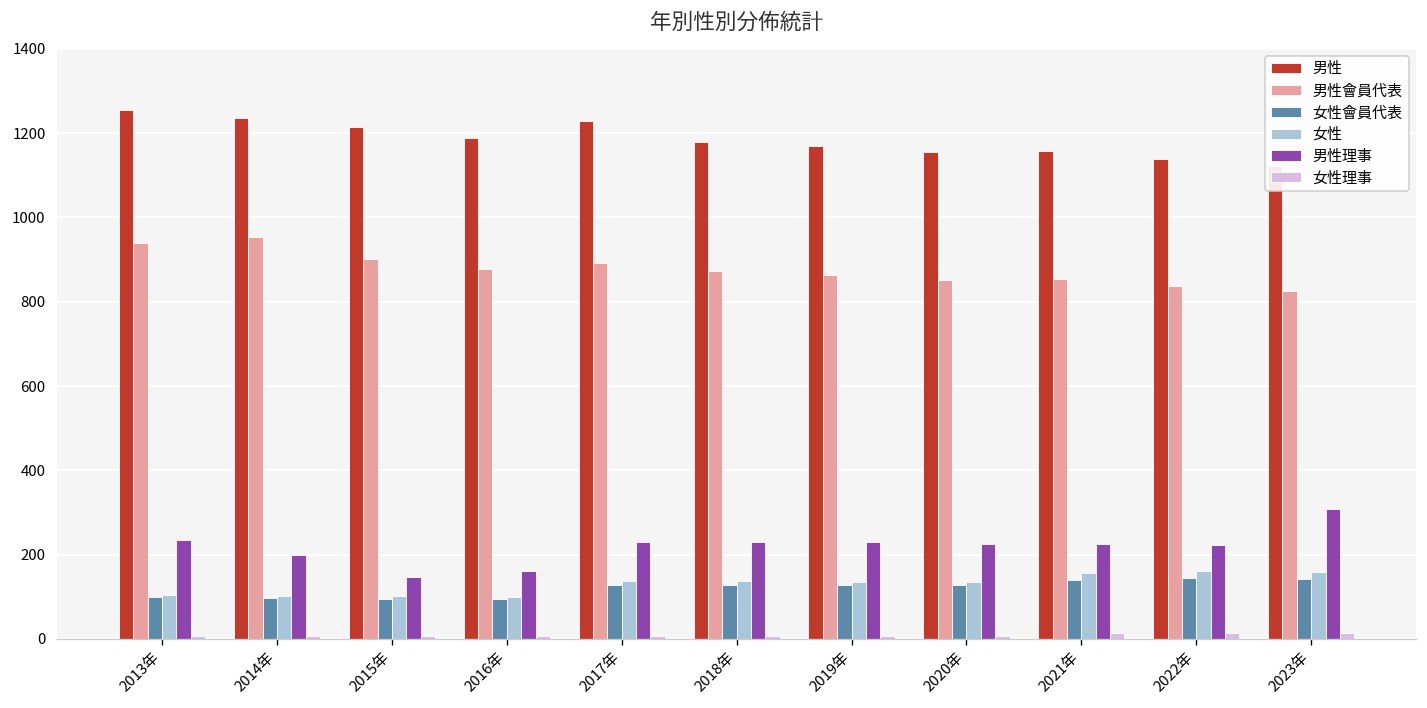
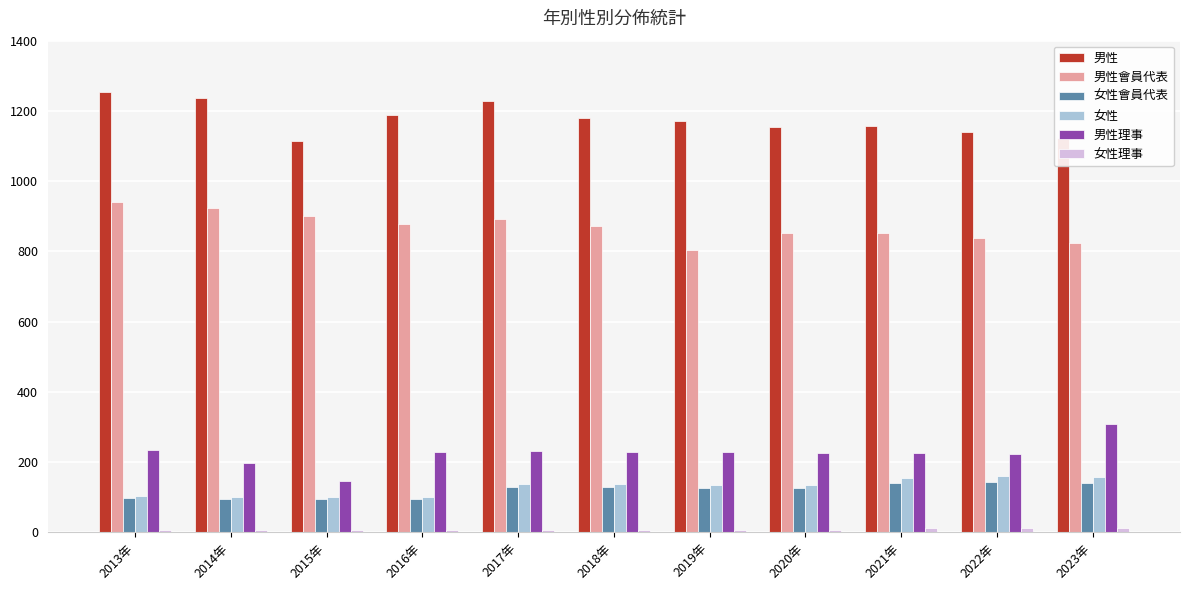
男性會員代表, 2014年: 950 -> 920
男性, 2015年: 1210 -> 1120
男性理事, 2016年: 160 -> 230
男性會員代表, 2019年: 860 -> 810
